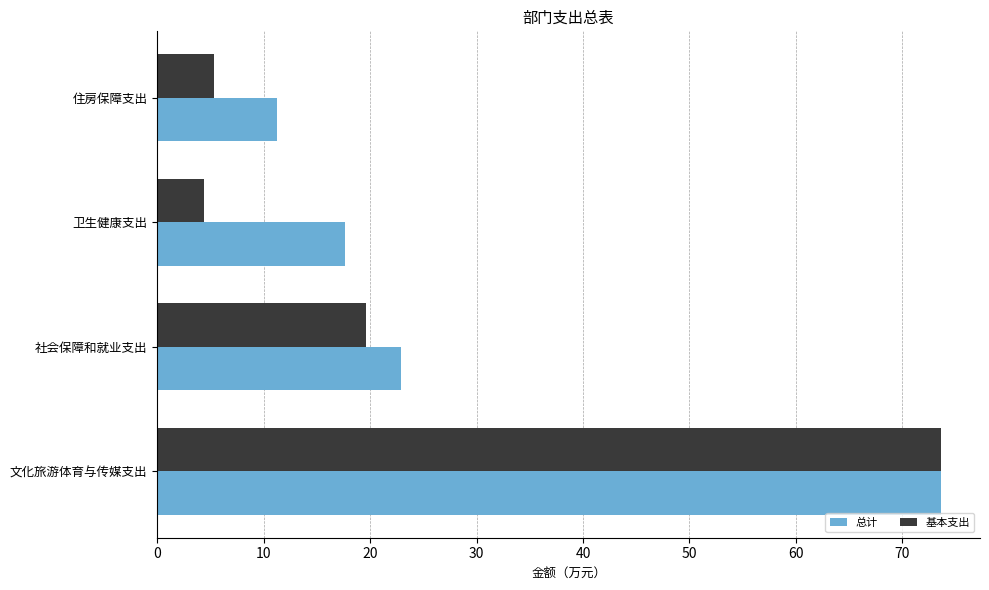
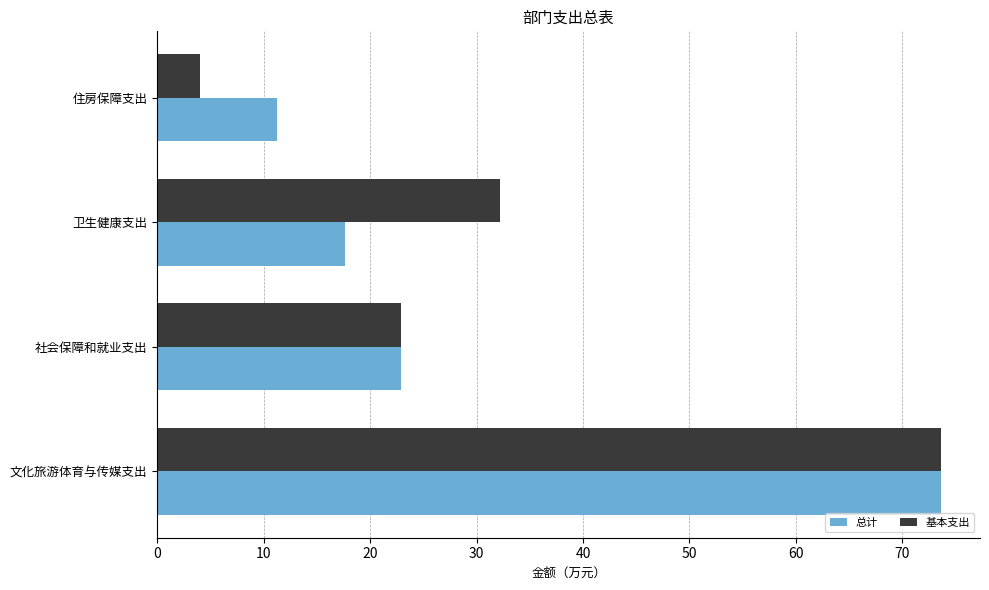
基本支出, 住房保障支出: 5.3 -> 4.1
基本支出, 卫生健康支出: 4.4 -> 32.3
基本支出, 社会保障和就业支出: 19.6 -> 22.9
